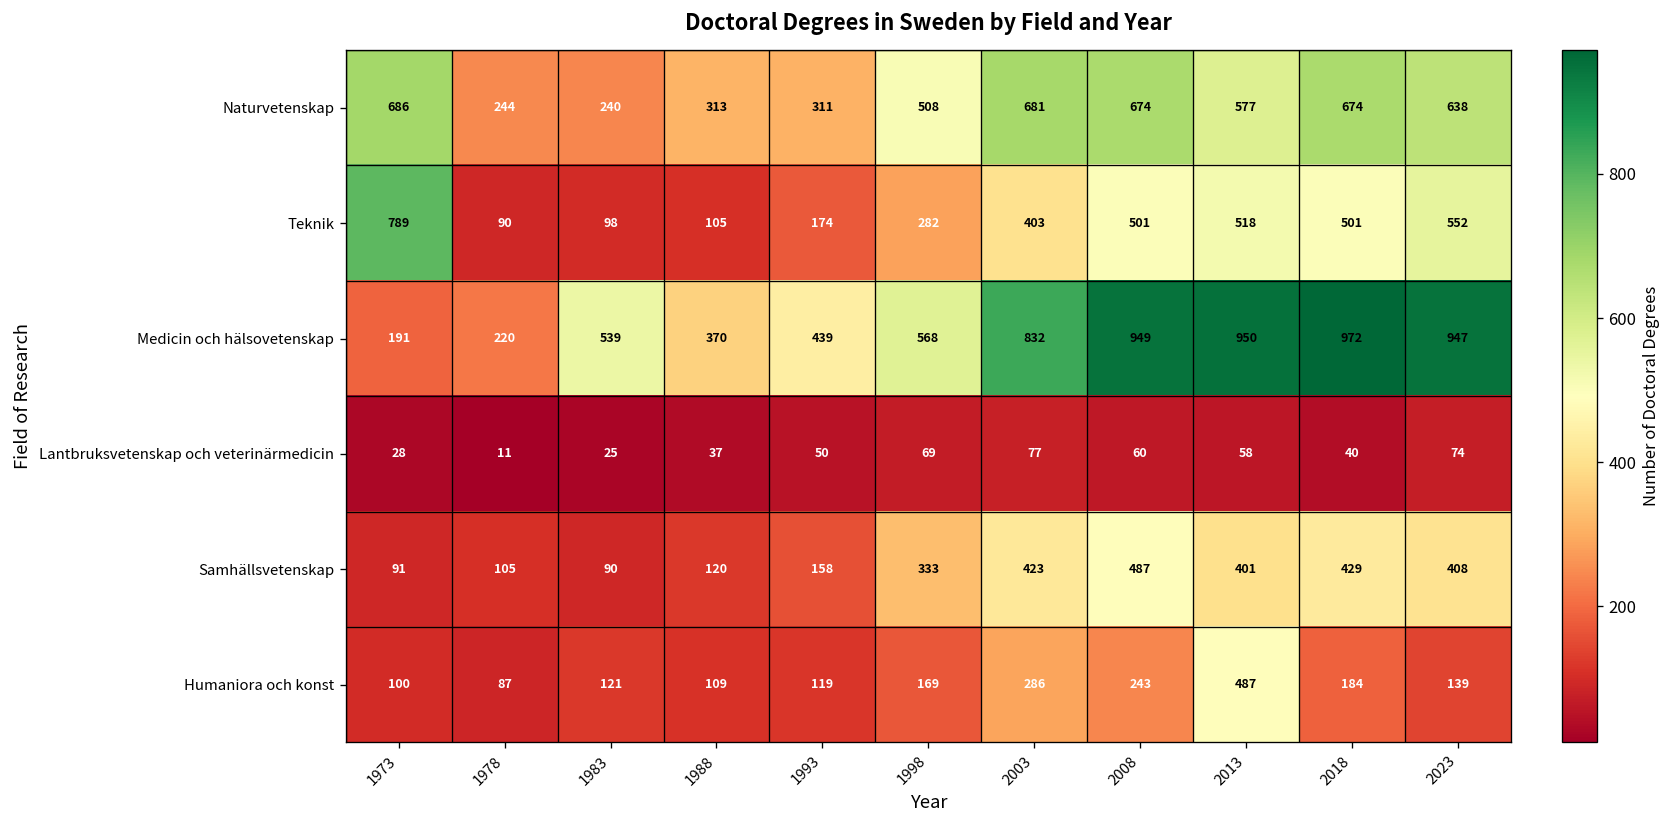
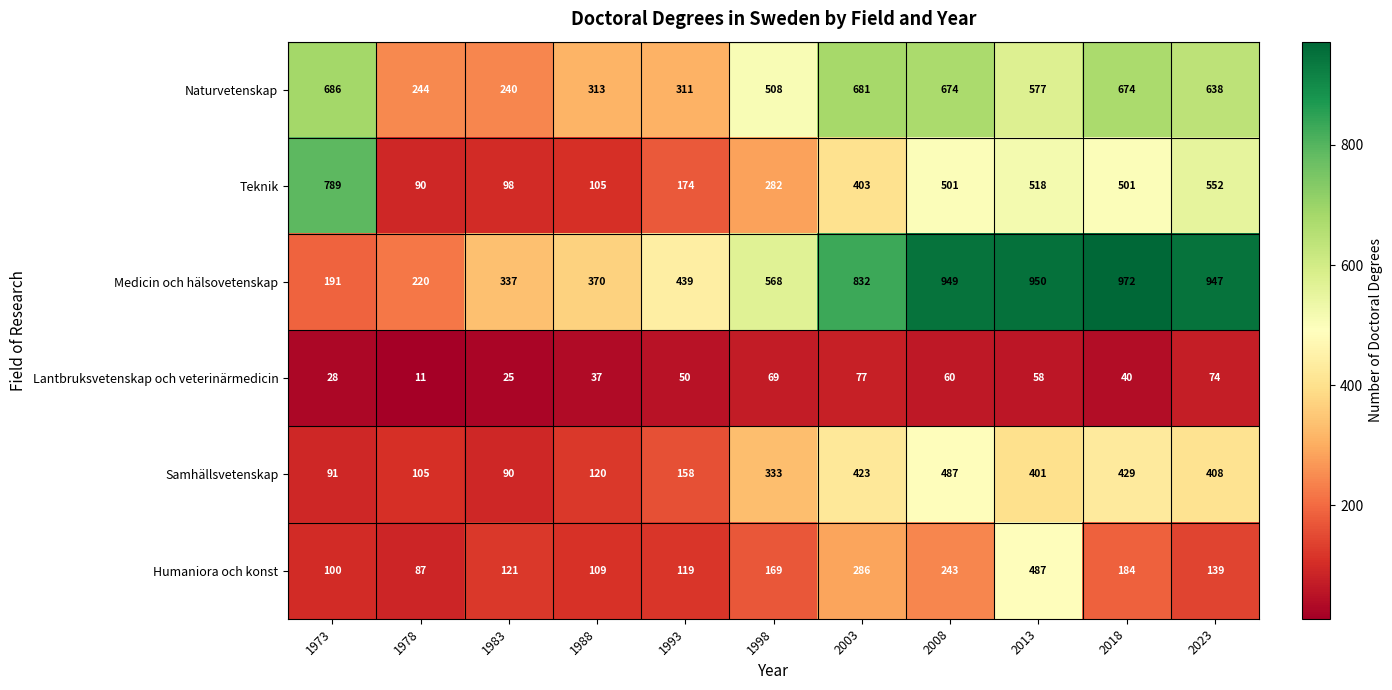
Medicin och hälsovetenskap, 1983: 539 -> 337
